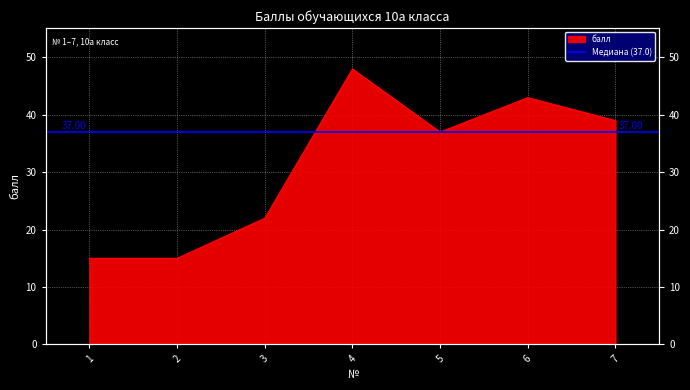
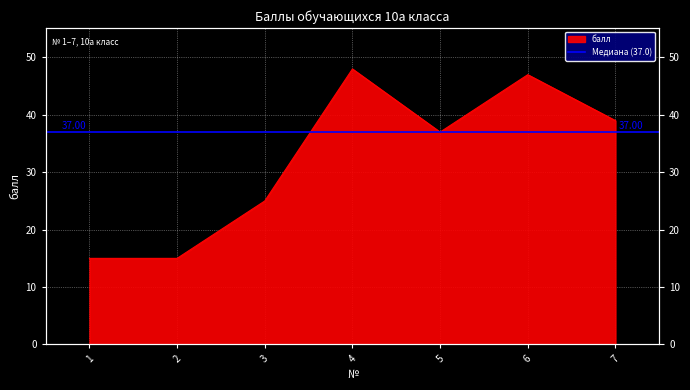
3: 22 -> 25
6: 43 -> 47
